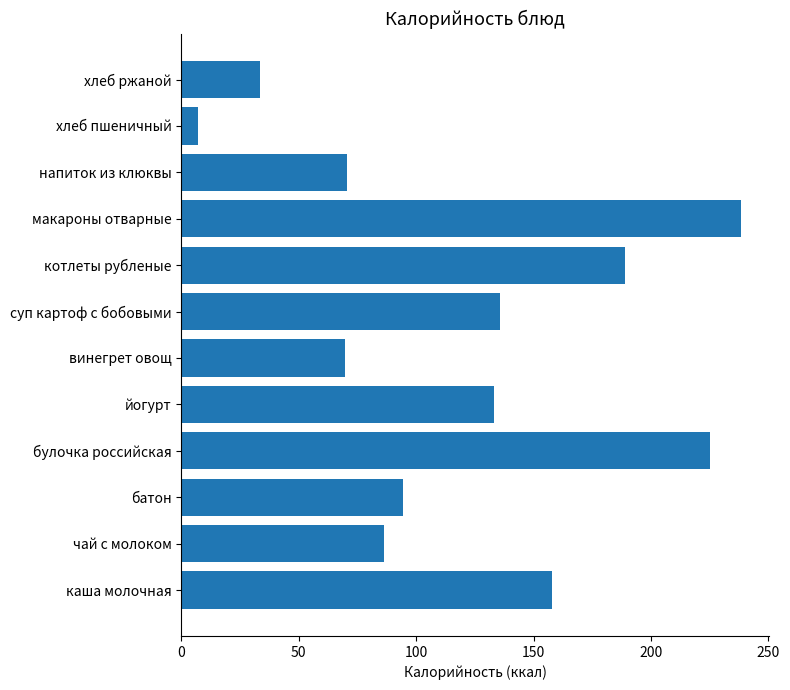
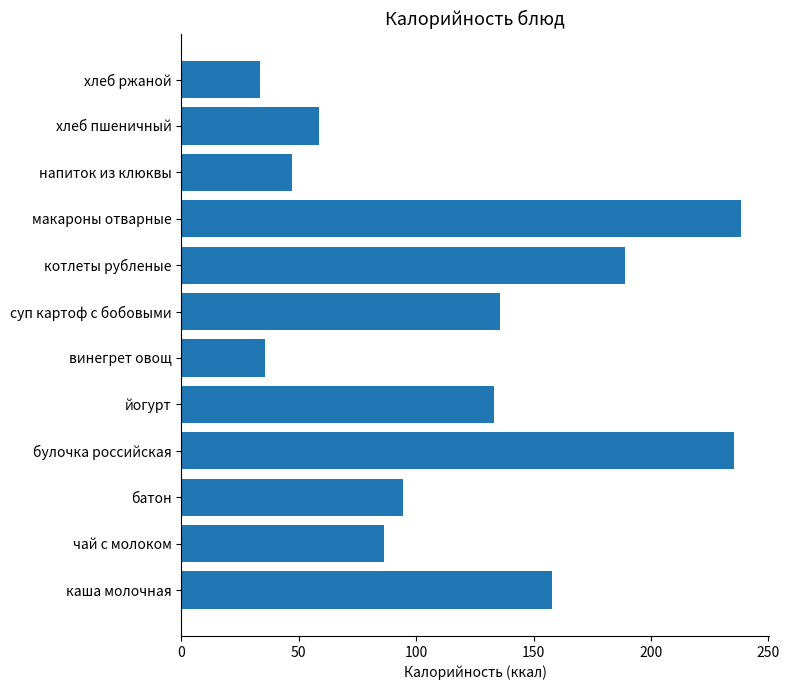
хлеб пшеничный: 7 -> 59
напиток из клюквы: 70 -> 47
винегрет овощ: 70 -> 36
булочка российская: 225 -> 235
